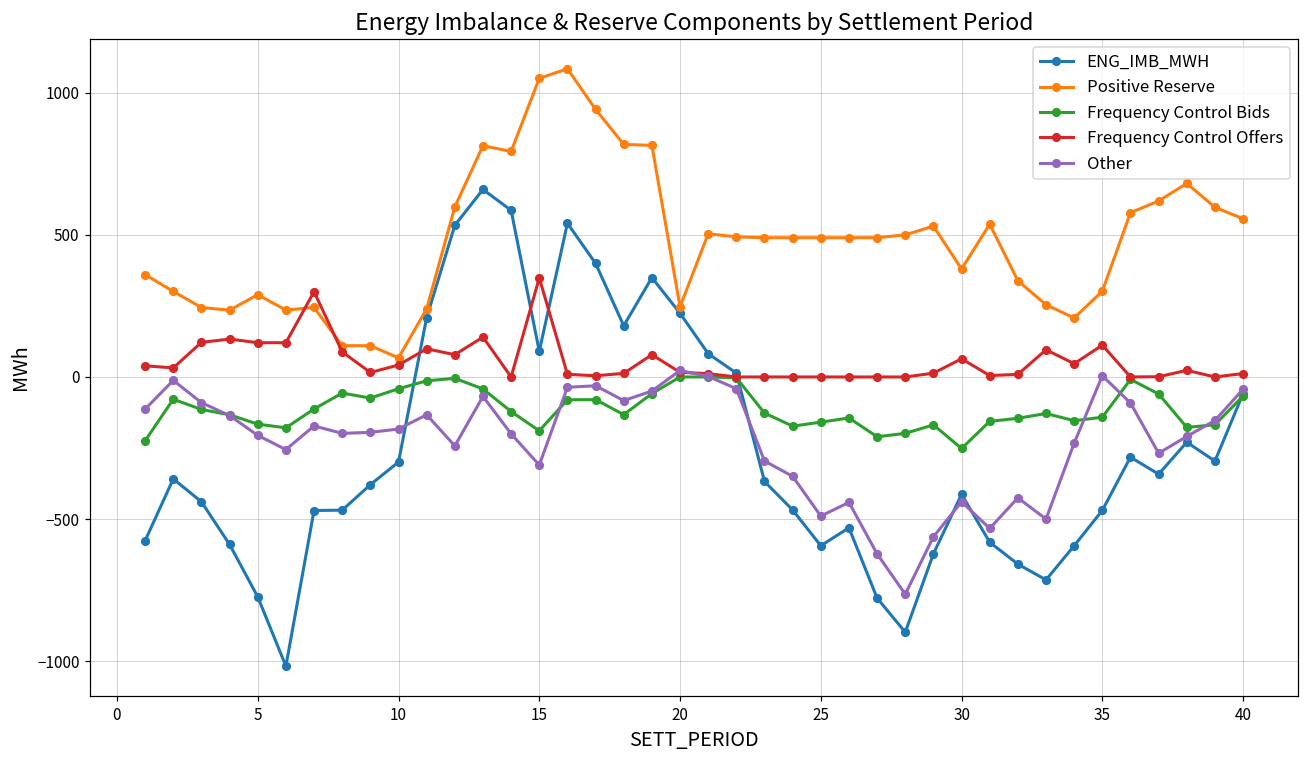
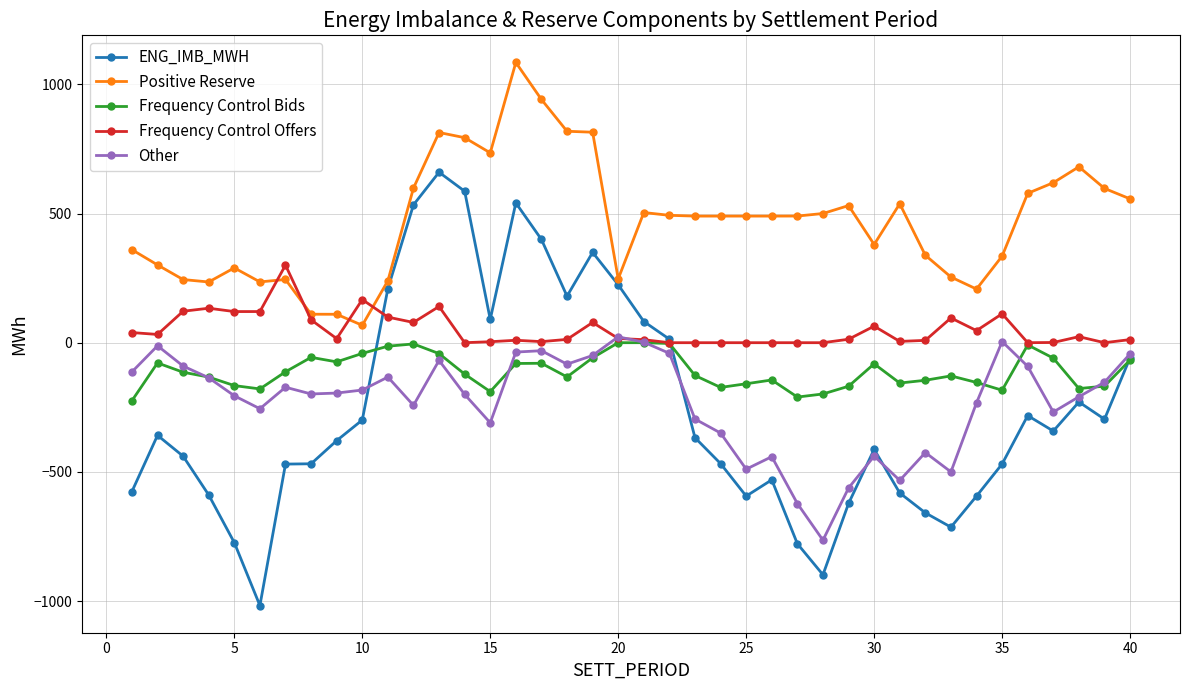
Frequency Control Offers, 10: 40 -> 170
Positive Reserve, 15: 1050 -> 730
Frequency Control Offers, 15: 350 -> 0
Frequency Control Bids, 30: -250 -> -80
Positive Reserve, 35: 300 -> 340
Frequency Control Bids, 35: -140 -> -180
